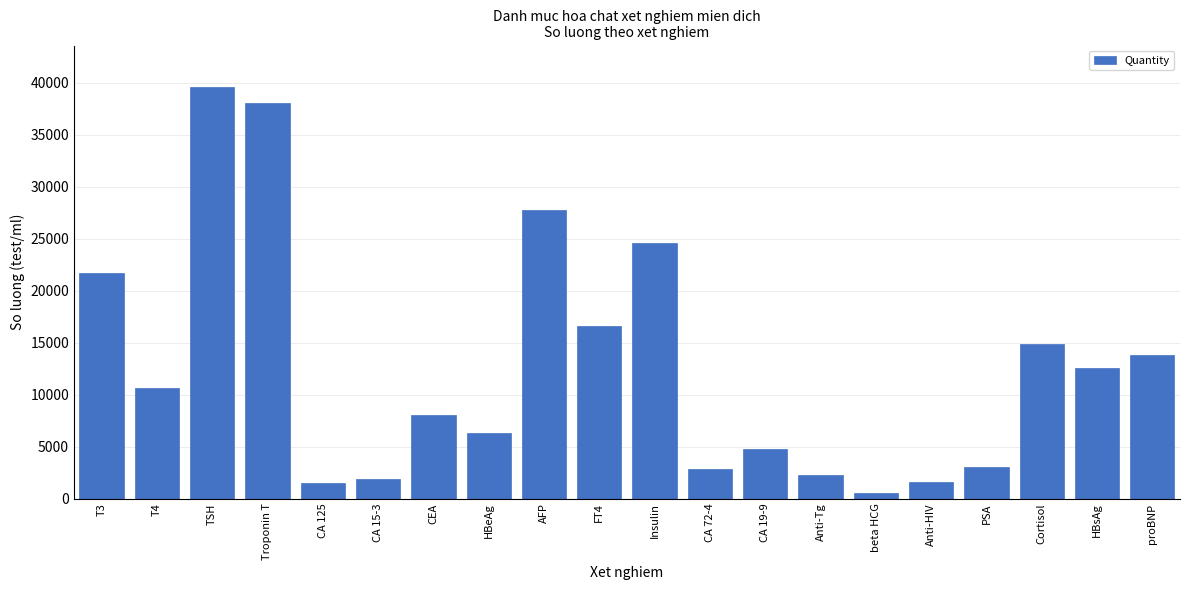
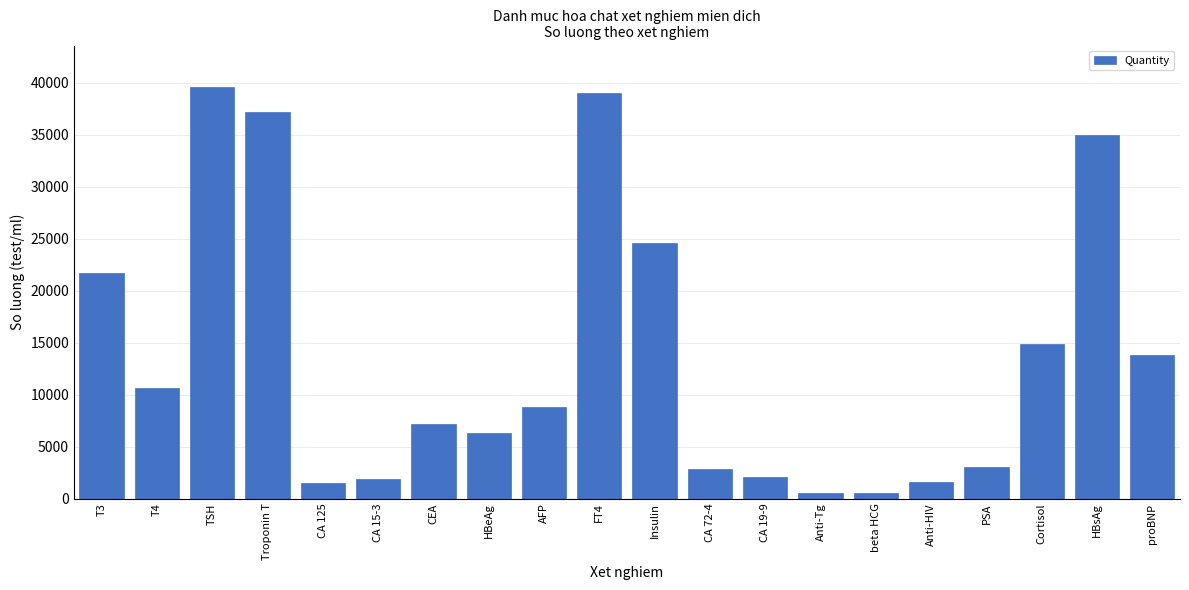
Troponin T: 38000 -> 37200
CEA: 8100 -> 7200
AFP: 27700 -> 8800
FT4: 16500 -> 39000
CA 19-9: 4800 -> 2100
Anti-Tg: 2300 -> 500
HBsAg: 12600 -> 35000
